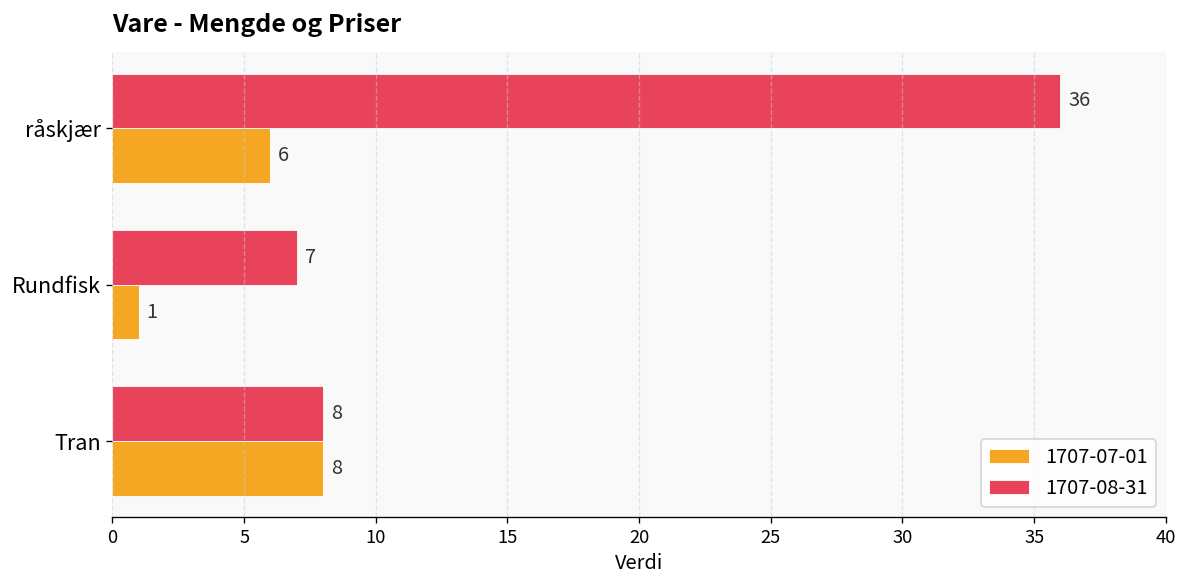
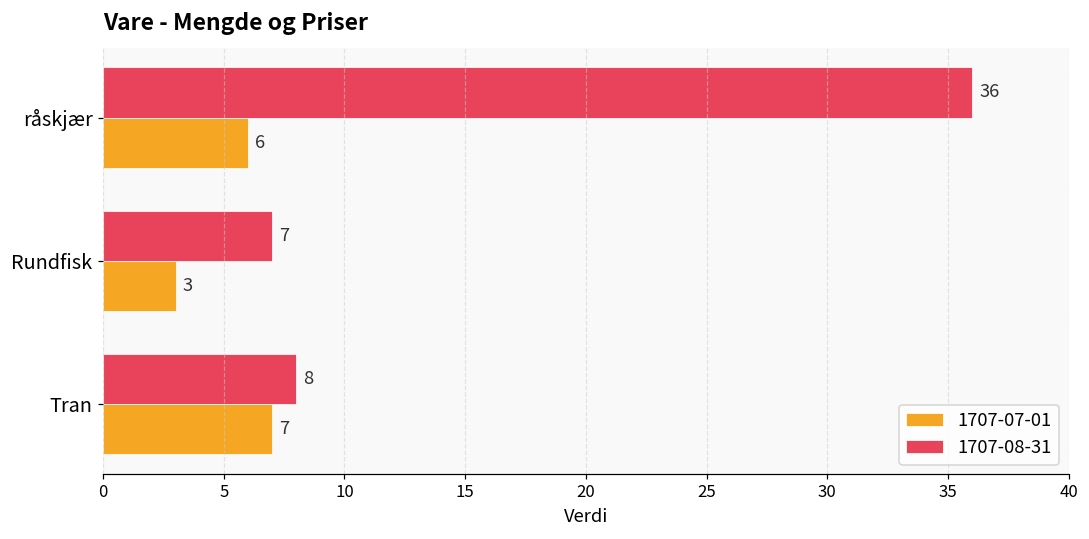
1707-07-01, Rundfisk: 1 -> 3
1707-07-01, Tran: 8 -> 7
